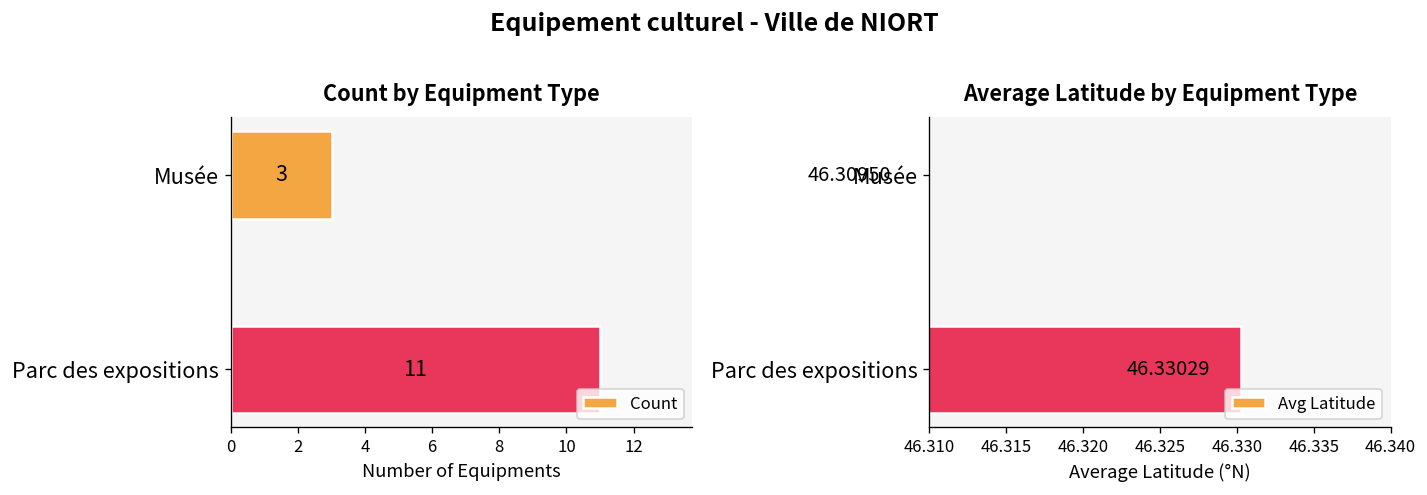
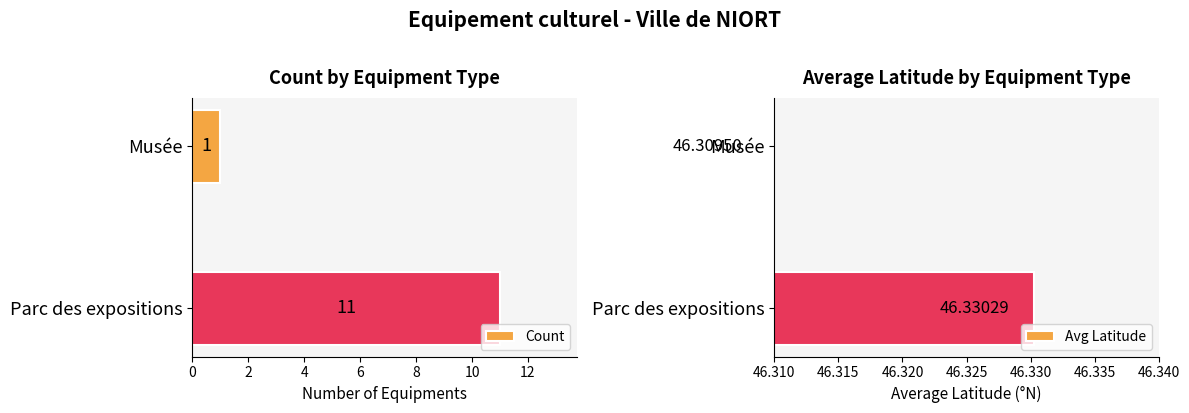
Count by Equipment Type, Musée: 3 -> 1
